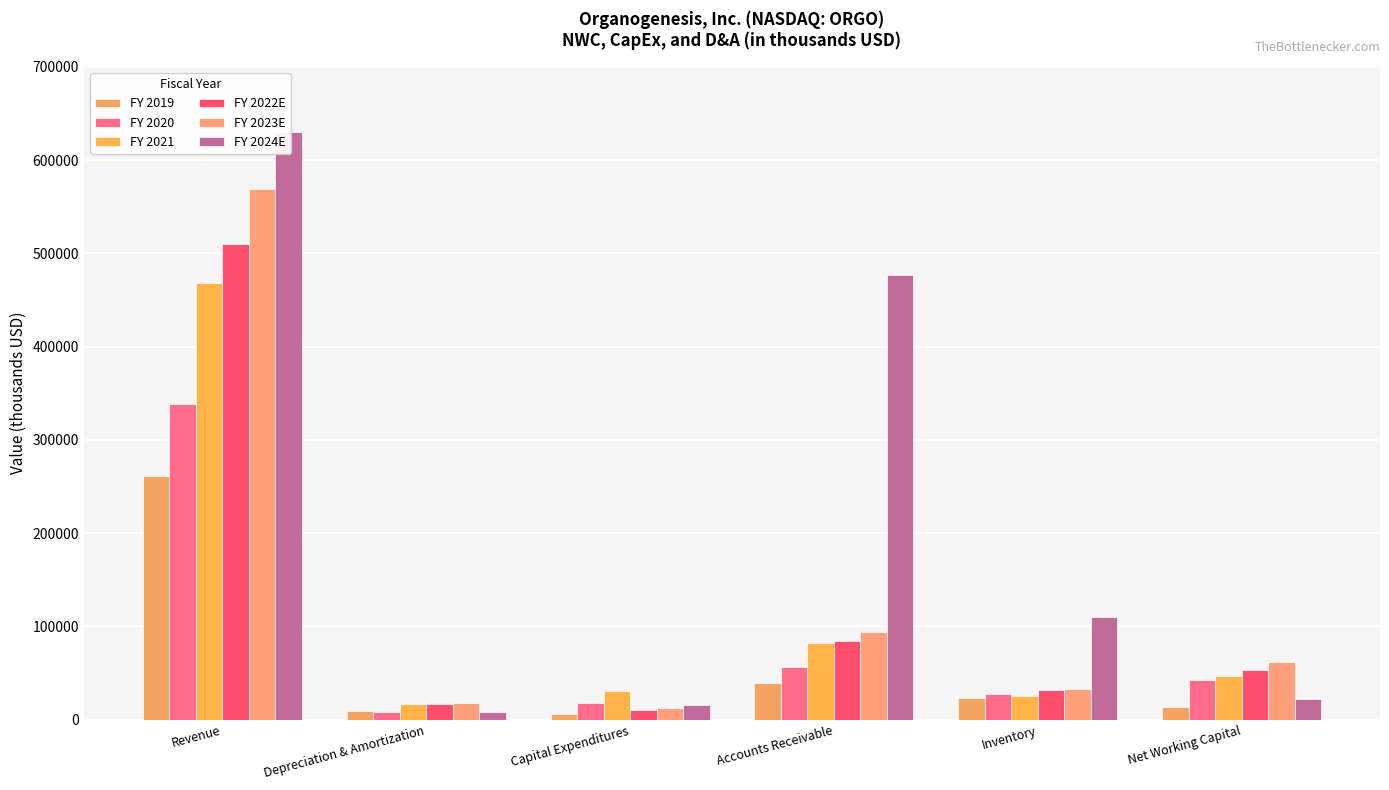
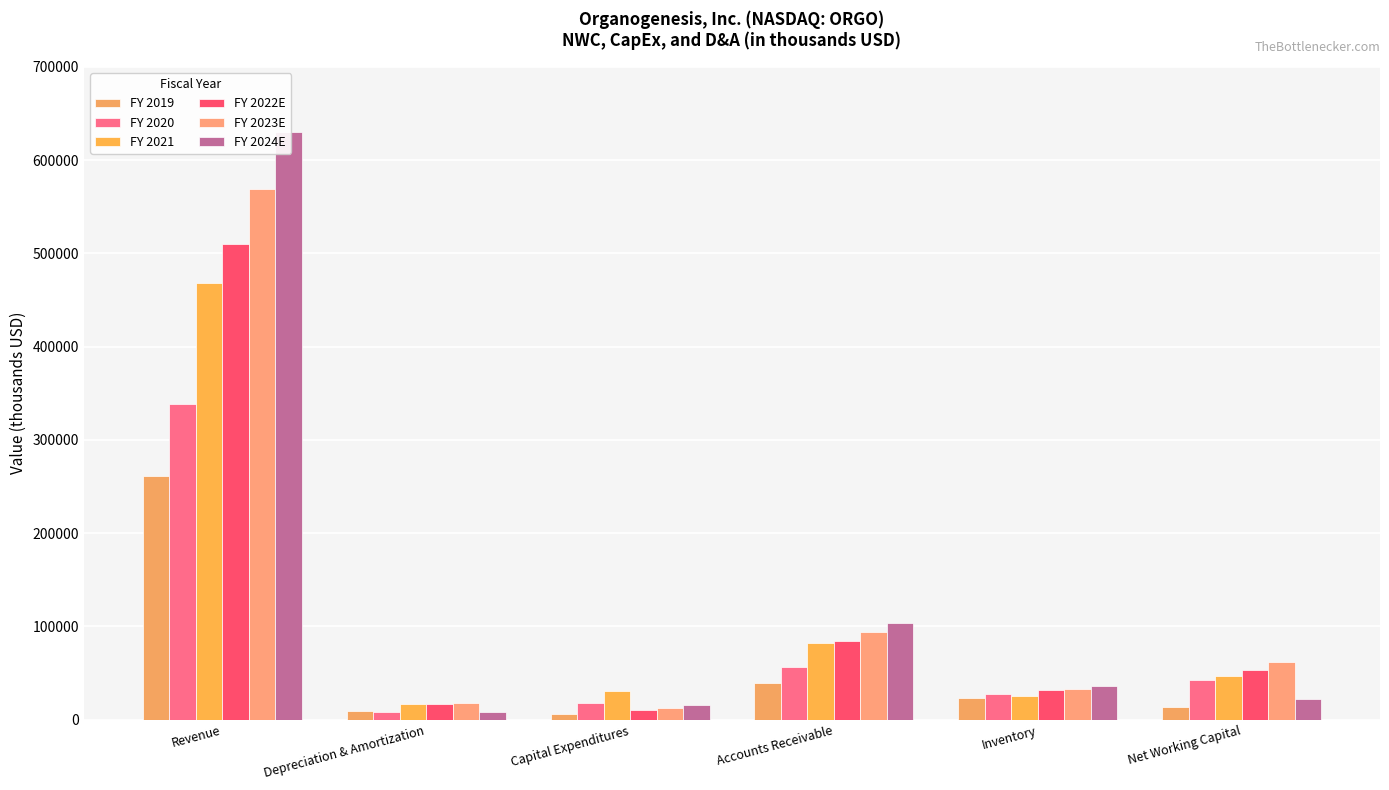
FY 2024E, Accounts Receivable: 480000 -> 100000
FY 2024E, Inventory: 110000 -> 40000
